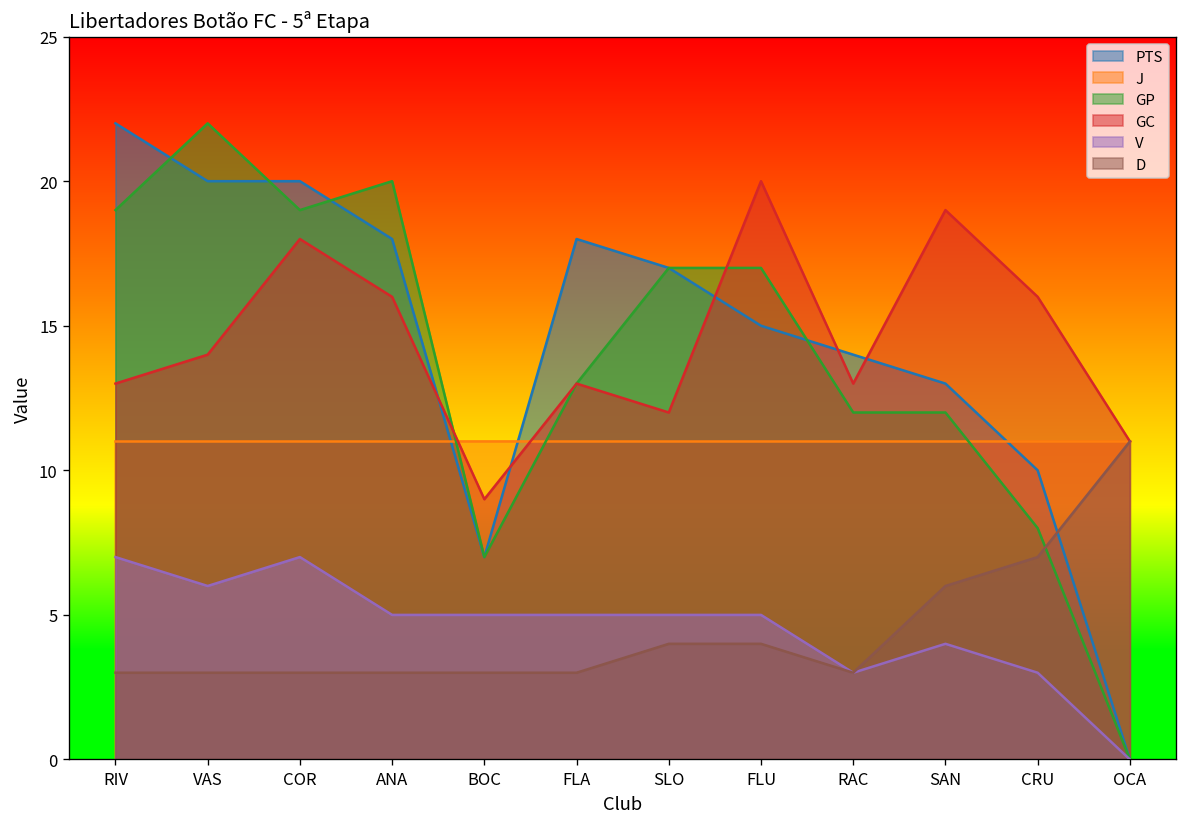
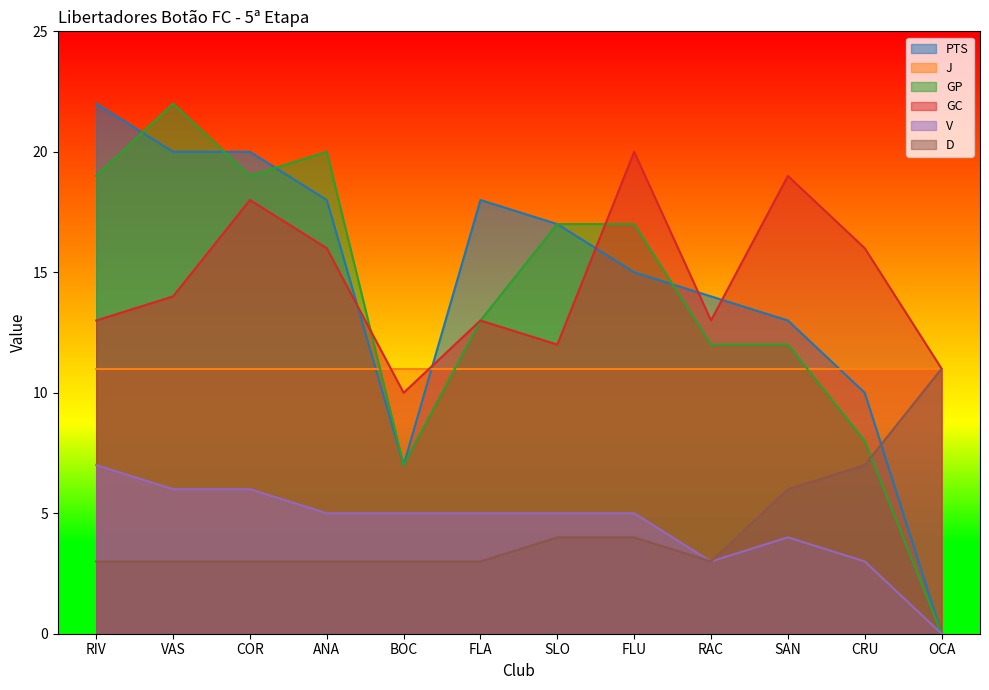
V, COR: 7 -> 6
GC, BOC: 9 -> 10
